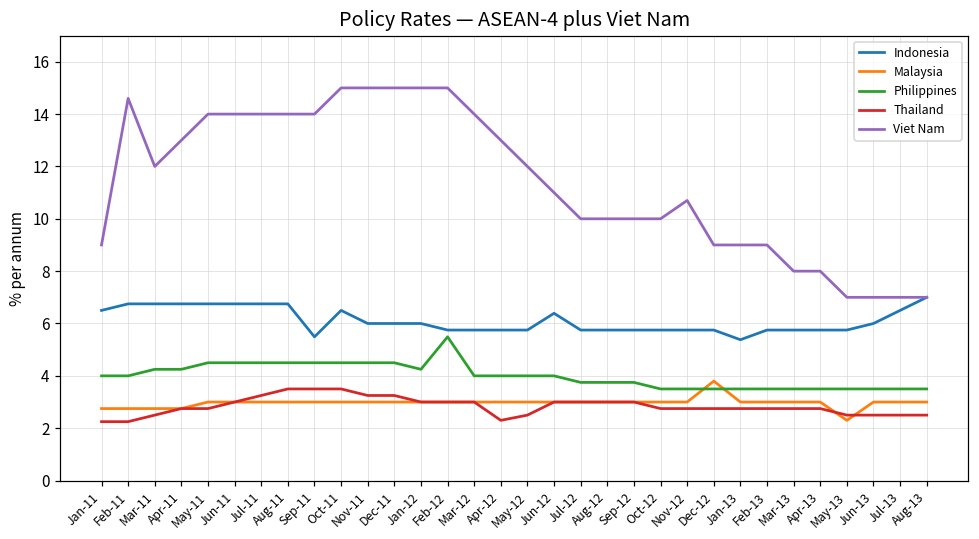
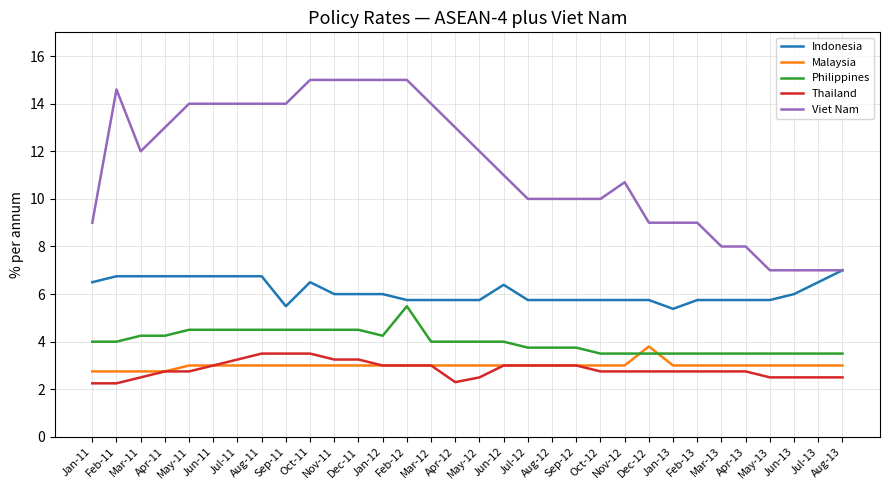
Malaysia, May-13: 2.3 -> 3.0
